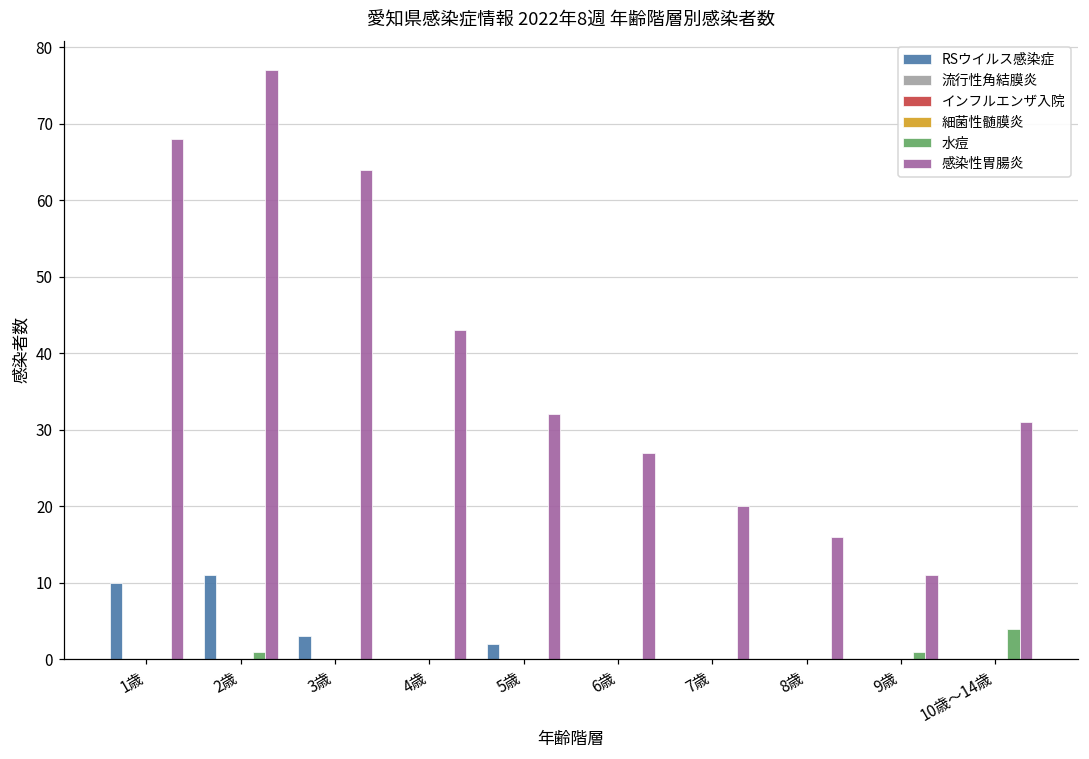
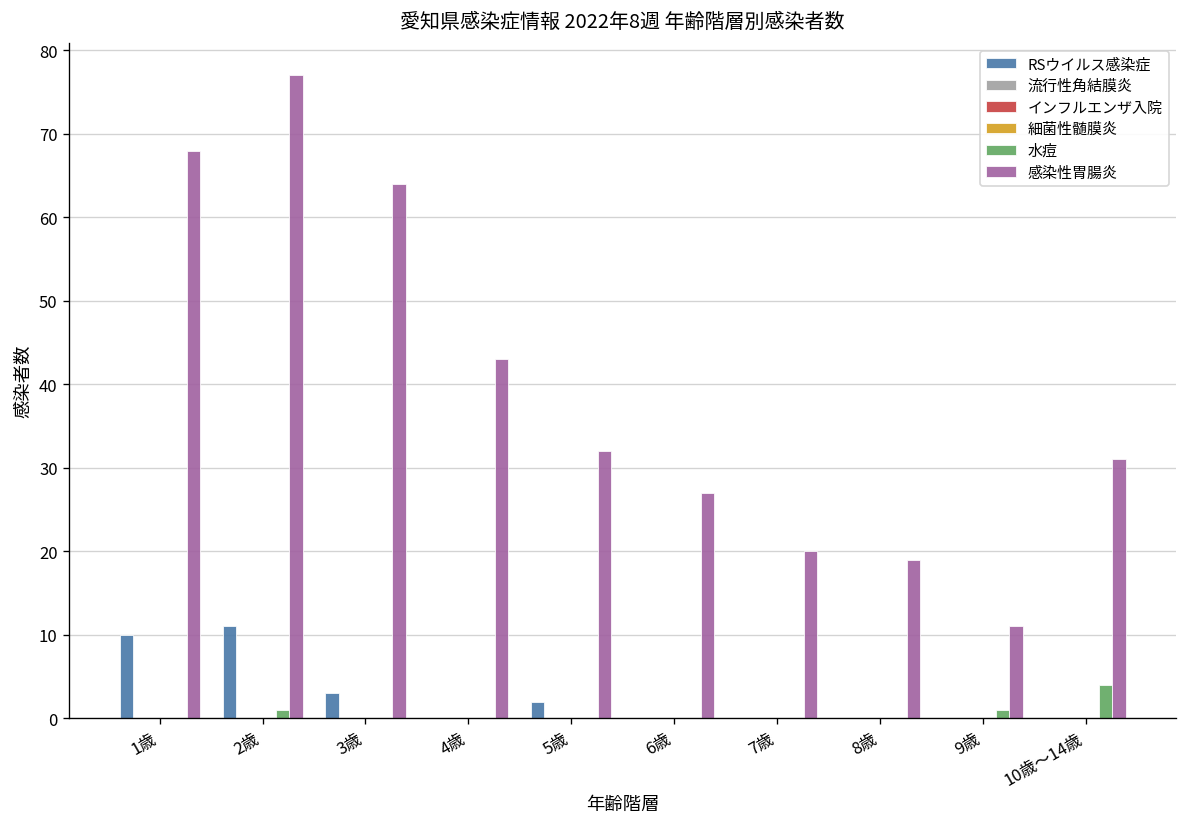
感染性胃腸炎, 8歳: 16 -> 19
